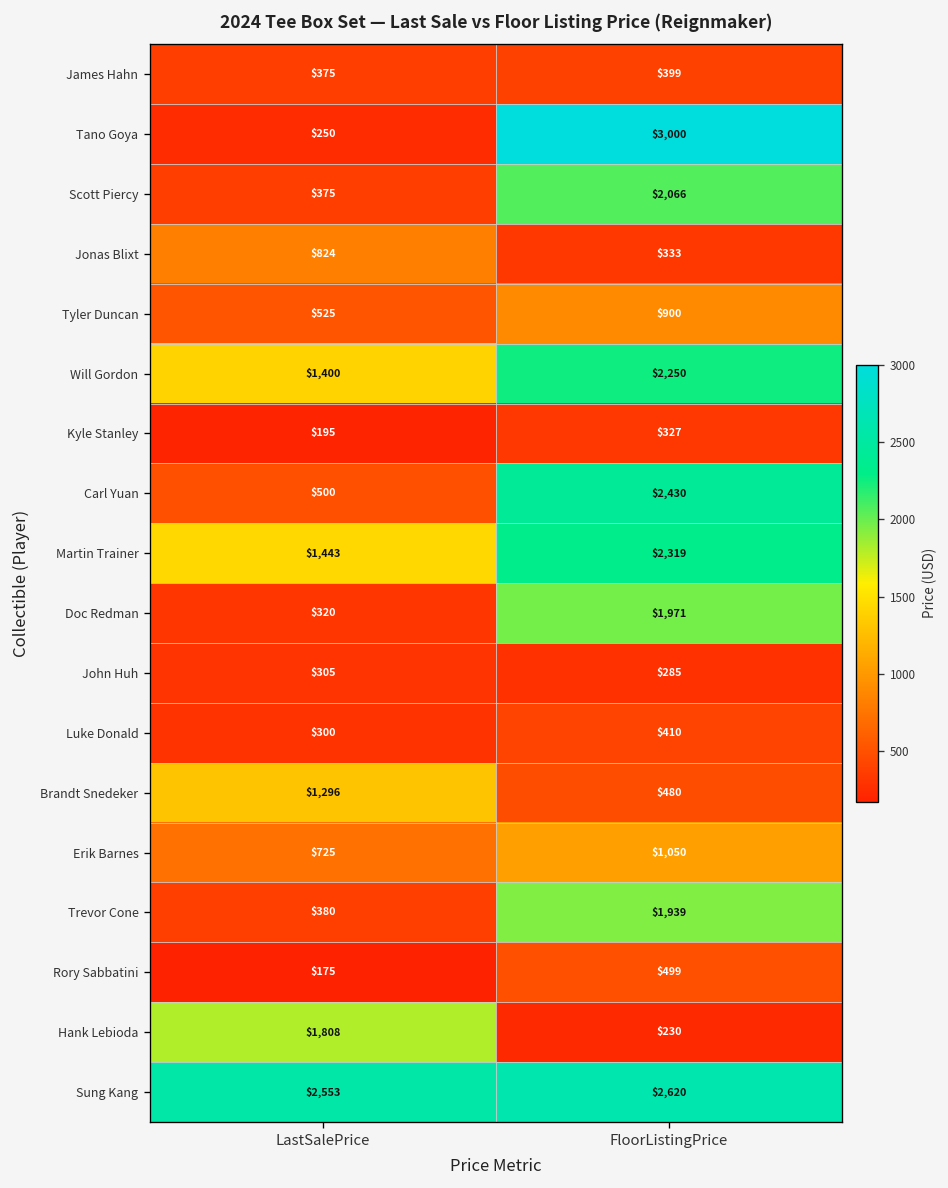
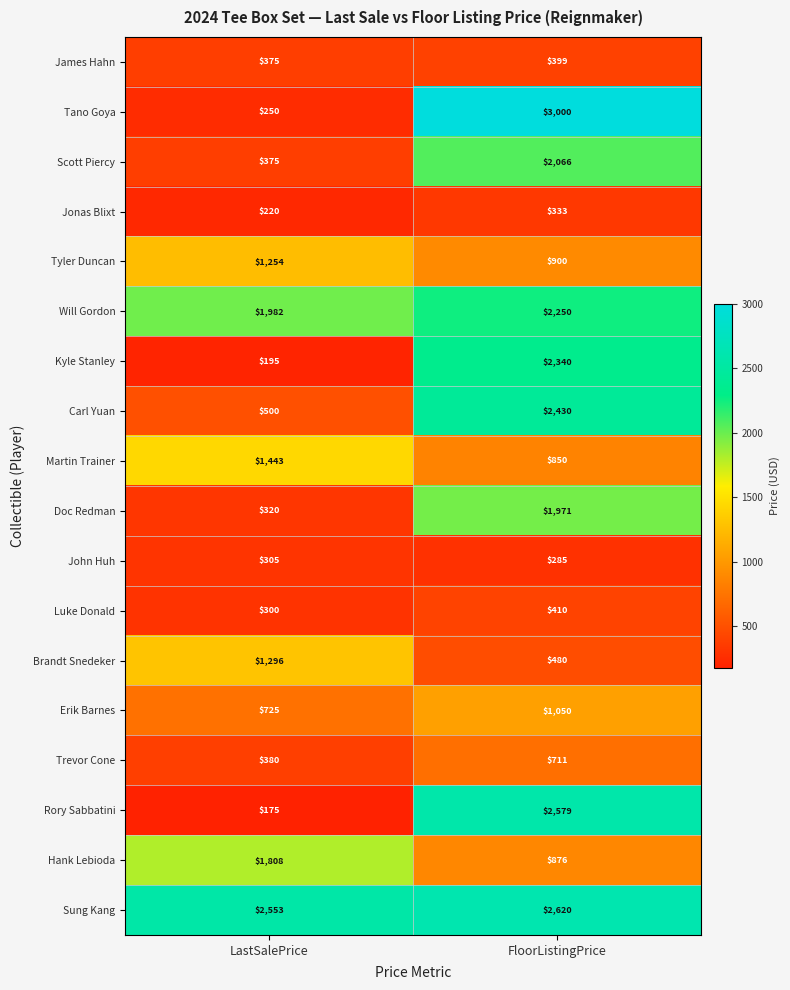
Jonas Blixt, LastSalePrice: $824 -> $220
Tyler Duncan, LastSalePrice: $525 -> $1,254
Will Gordon, LastSalePrice: $1,400 -> $1,982
Kyle Stanley, FloorListingPrice: $327 -> $2,340
Martin Trainer, FloorListingPrice: $2,319 -> $850
Trevor Cone, FloorListingPrice: $1,939 -> $711
Rory Sabbatini, FloorListingPrice: $499 -> $2,579
Hank Lebioda, FloorListingPrice: $230 -> $876
